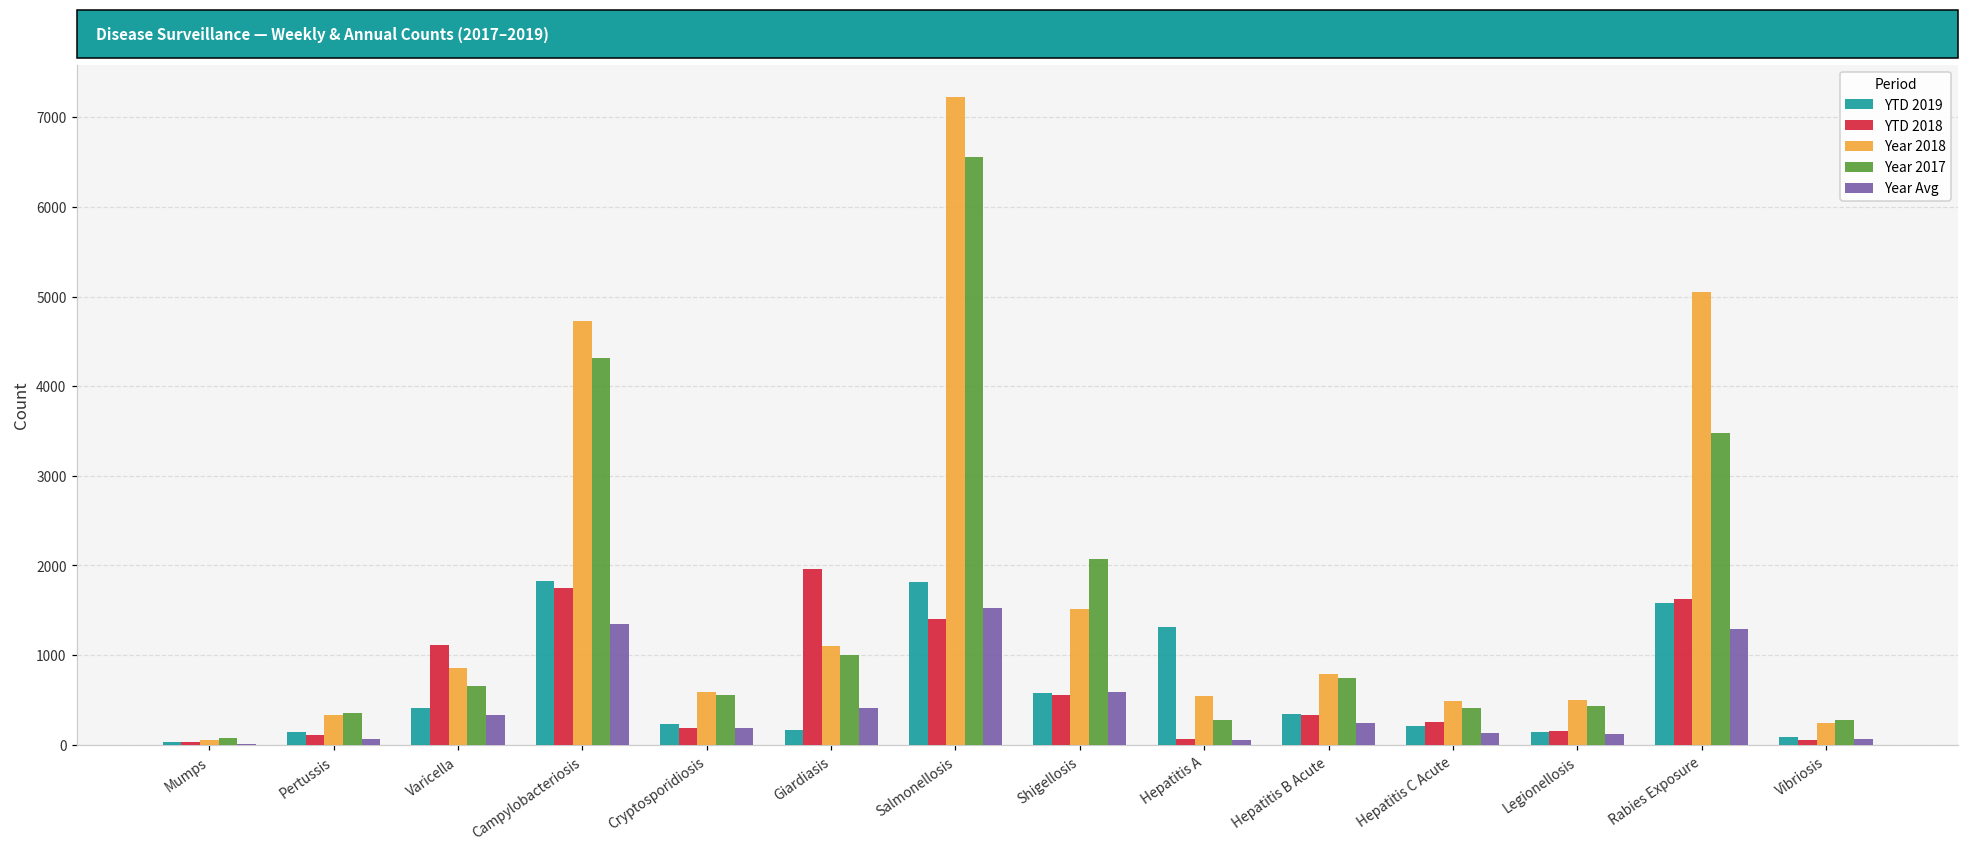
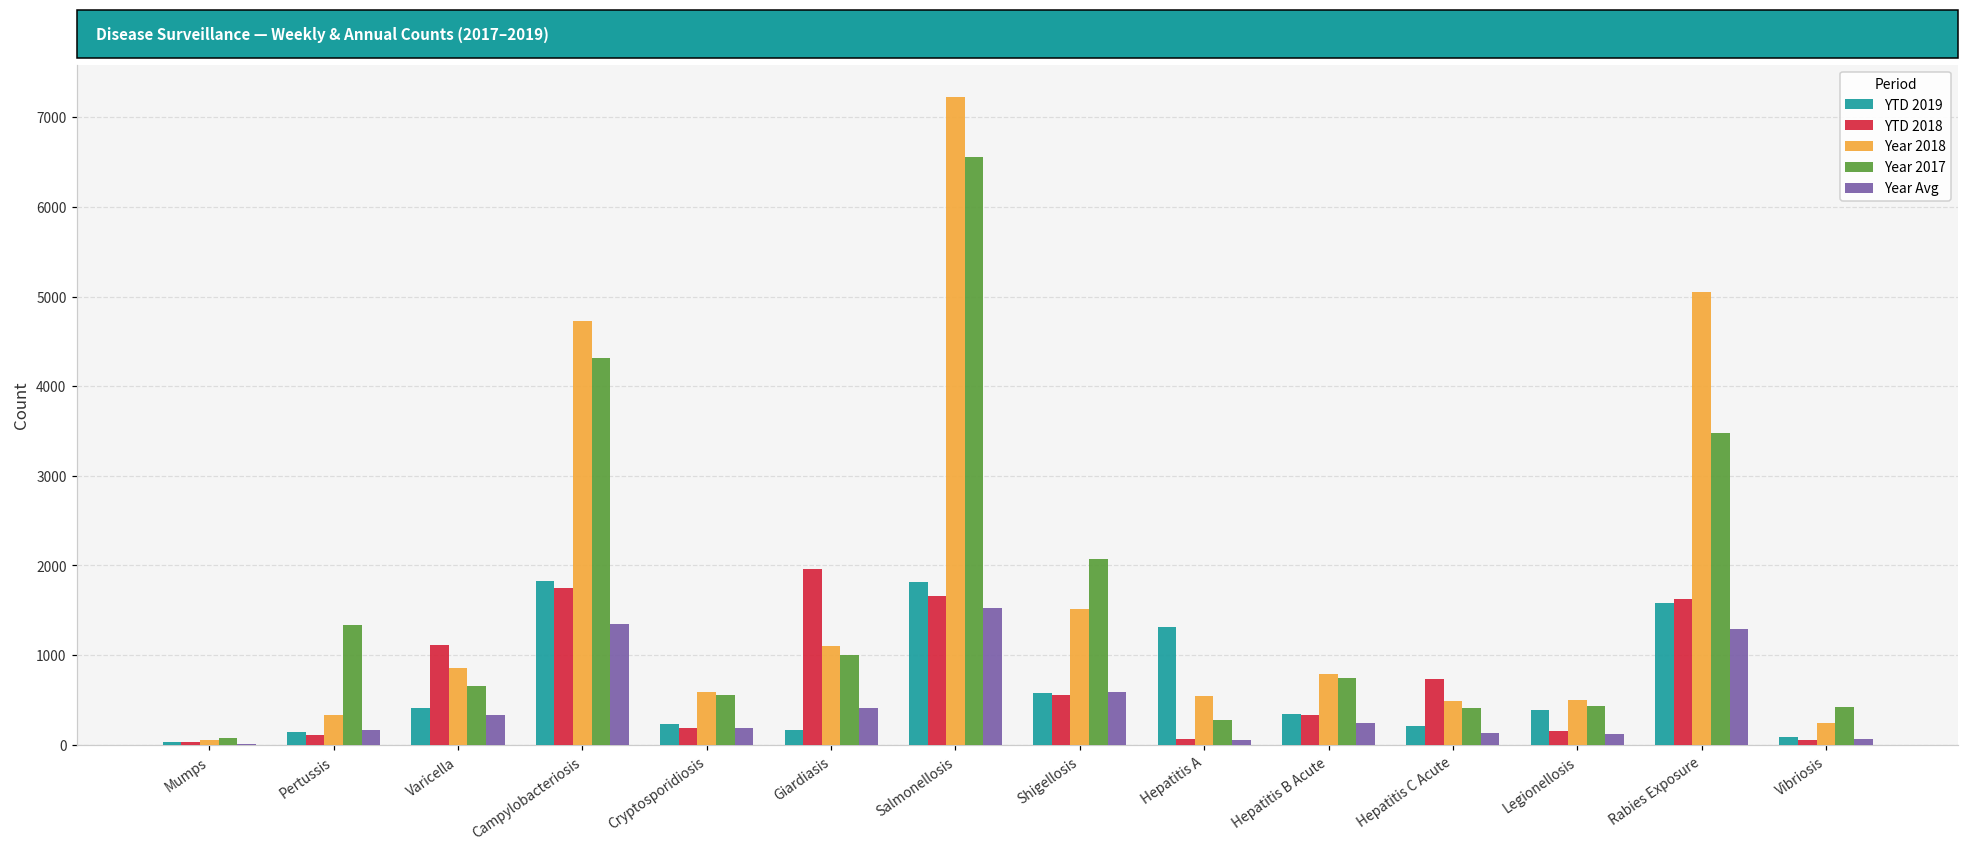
Year 2017, Pertussis: 400 -> 1300
Year Avg, Pertussis: 100 -> 200
YTD 2018, Salmonellosis: 1400 -> 1700
YTD 2018, Hepatitis C Acute: 300 -> 700
YTD 2019, Legionellosis: 100 -> 400
Year 2017, Vibriosis: 300 -> 400
